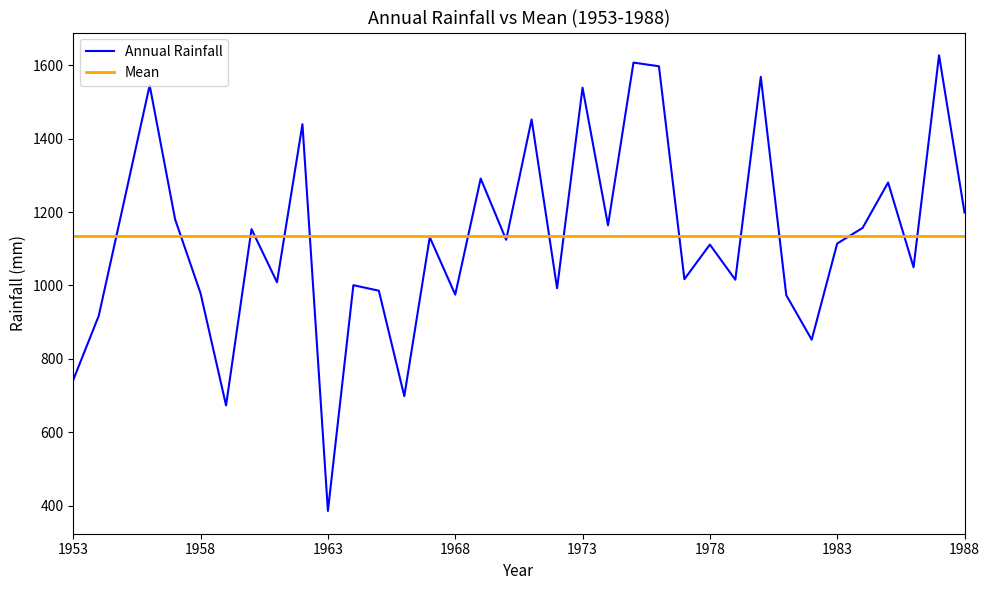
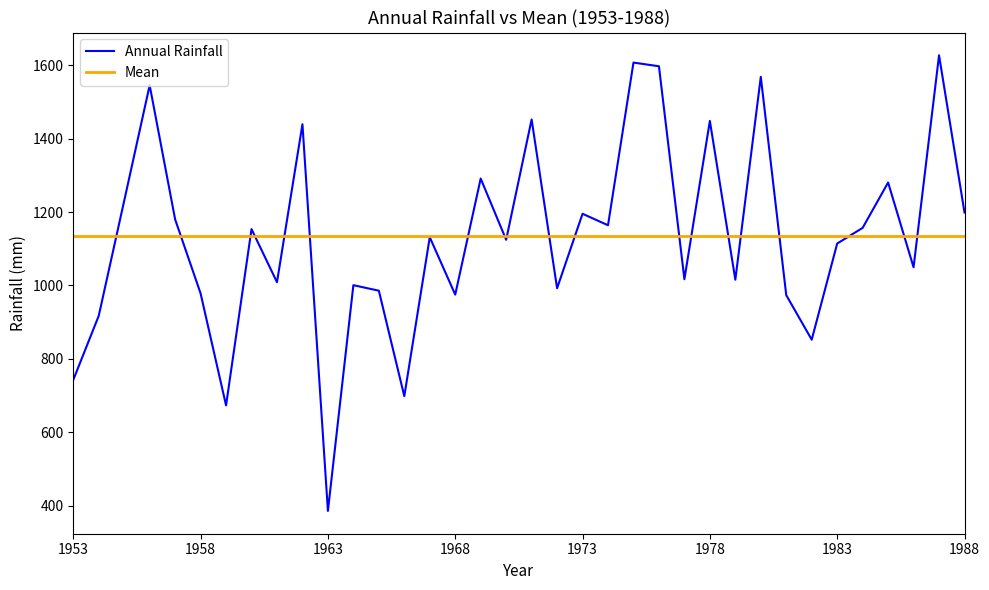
Annual Rainfall, 1973: 1540 -> 1200
Annual Rainfall, 1978: 1110 -> 1450
